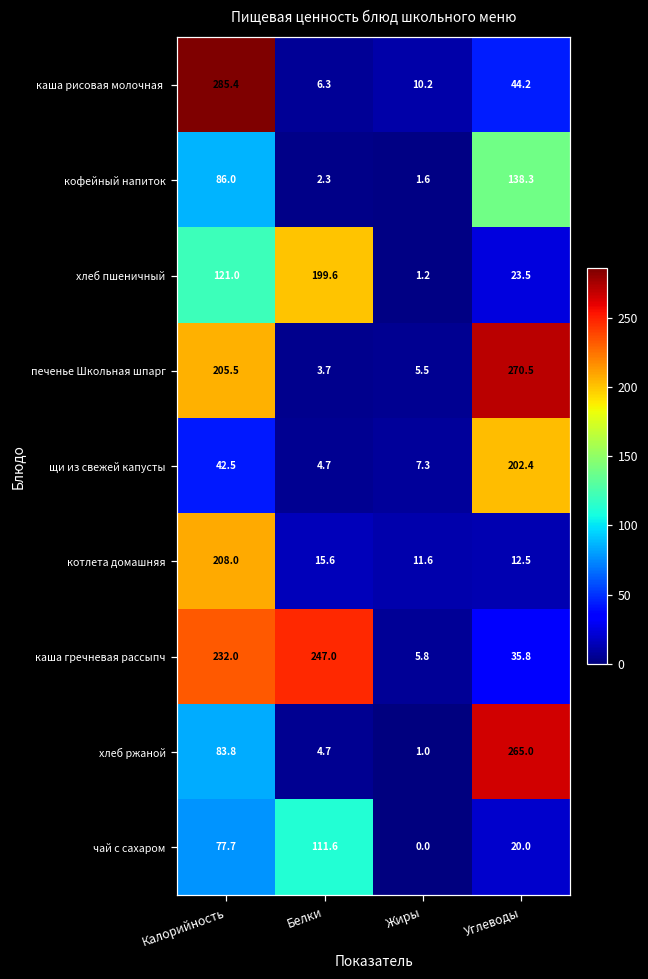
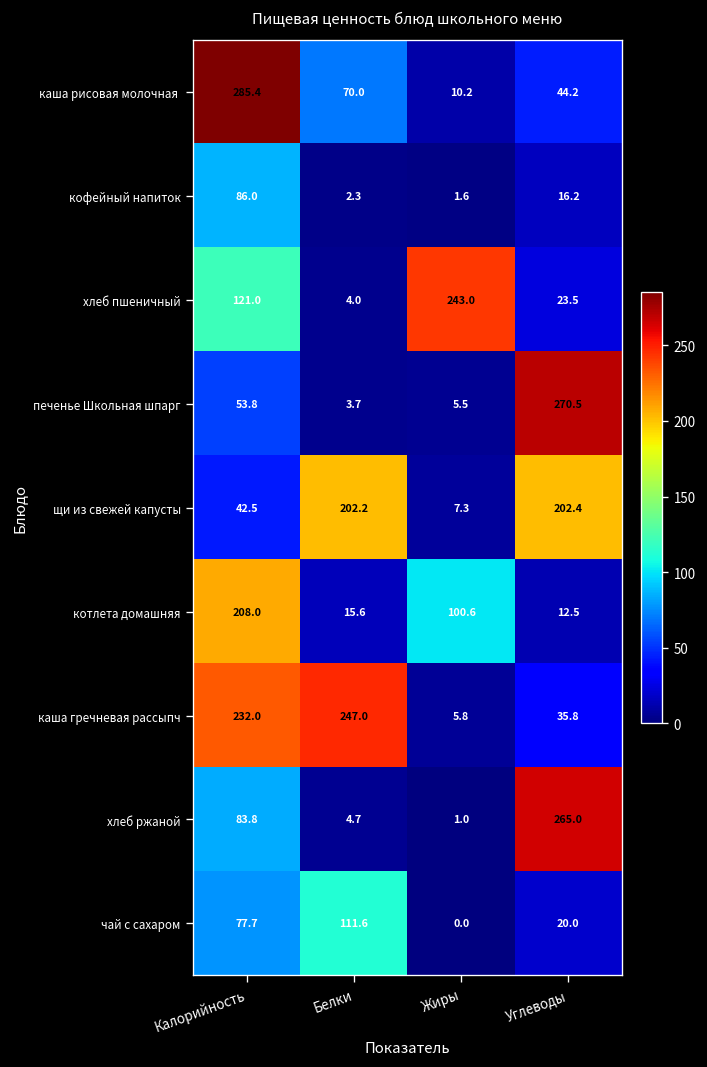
каша рисовая молочная, Белки: 6.3 -> 70.0
кофейный напиток, Углеводы: 138.3 -> 16.2
хлеб пшеничный, Белки: 199.6 -> 4.0
хлеб пшеничный, Жиры: 1.2 -> 243.0
печенье Школьная шпарг, Калорийность: 205.5 -> 53.8
щи из свежей капусты, Белки: 4.7 -> 202.2
котлета домашняя, Жиры: 11.6 -> 100.6
